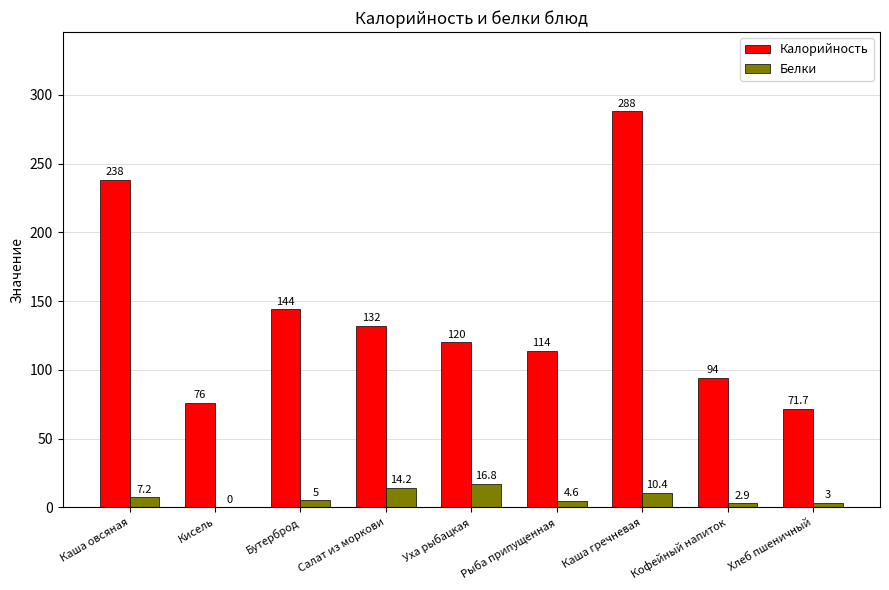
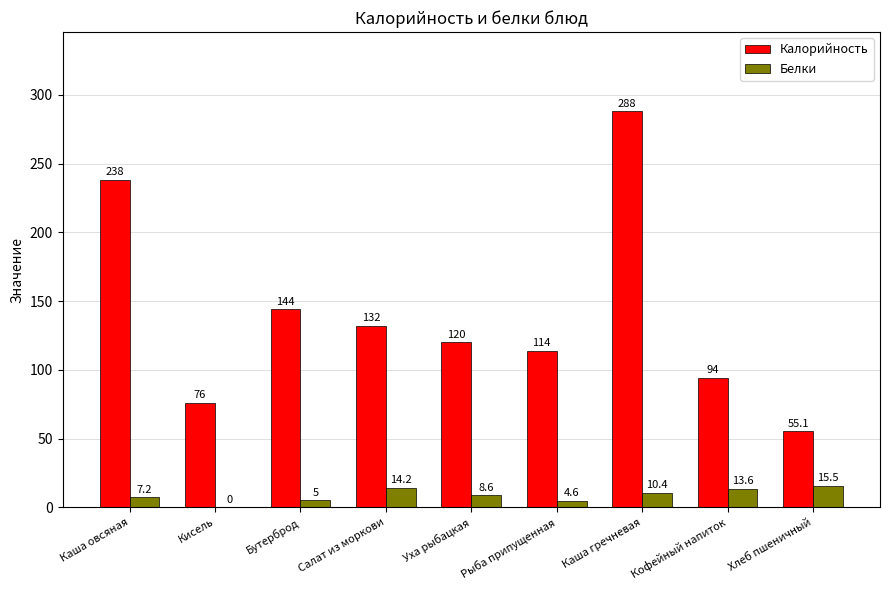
Белки, Уха рыбацкая: 16.8 -> 8.6
Белки, Кофейный напиток: 2.9 -> 13.6
Калорийность, Хлеб пшеничный: 71.7 -> 55.1
Белки, Хлеб пшеничный: 3 -> 15.5
